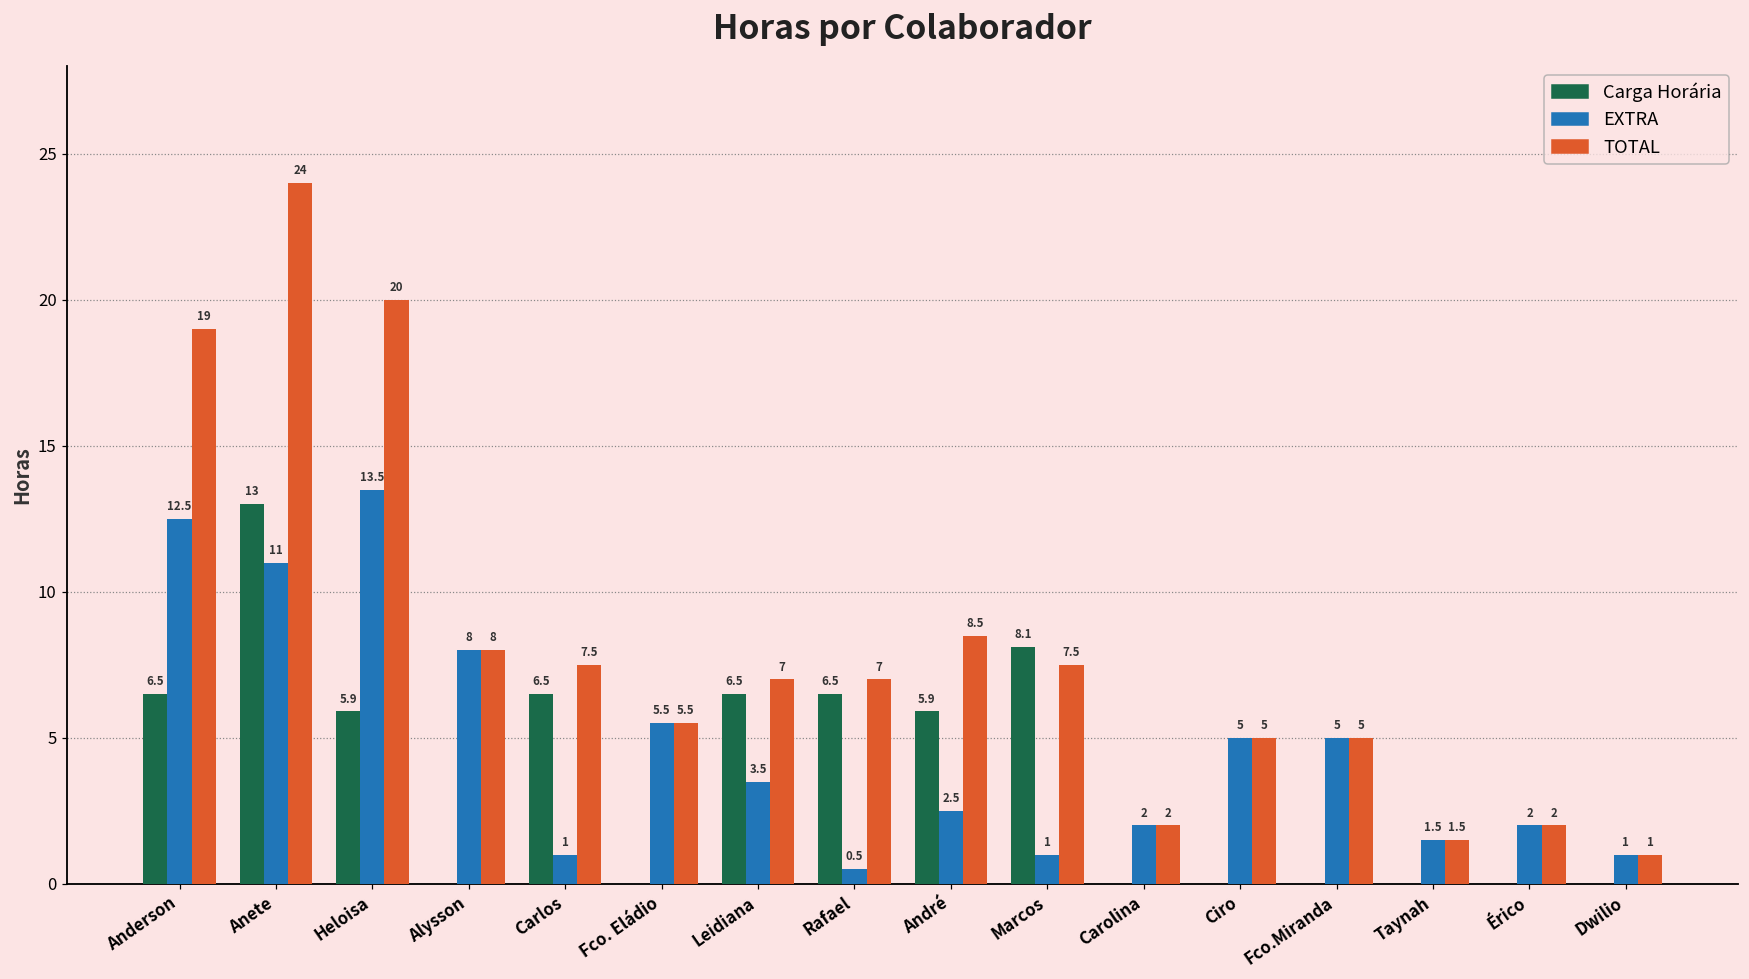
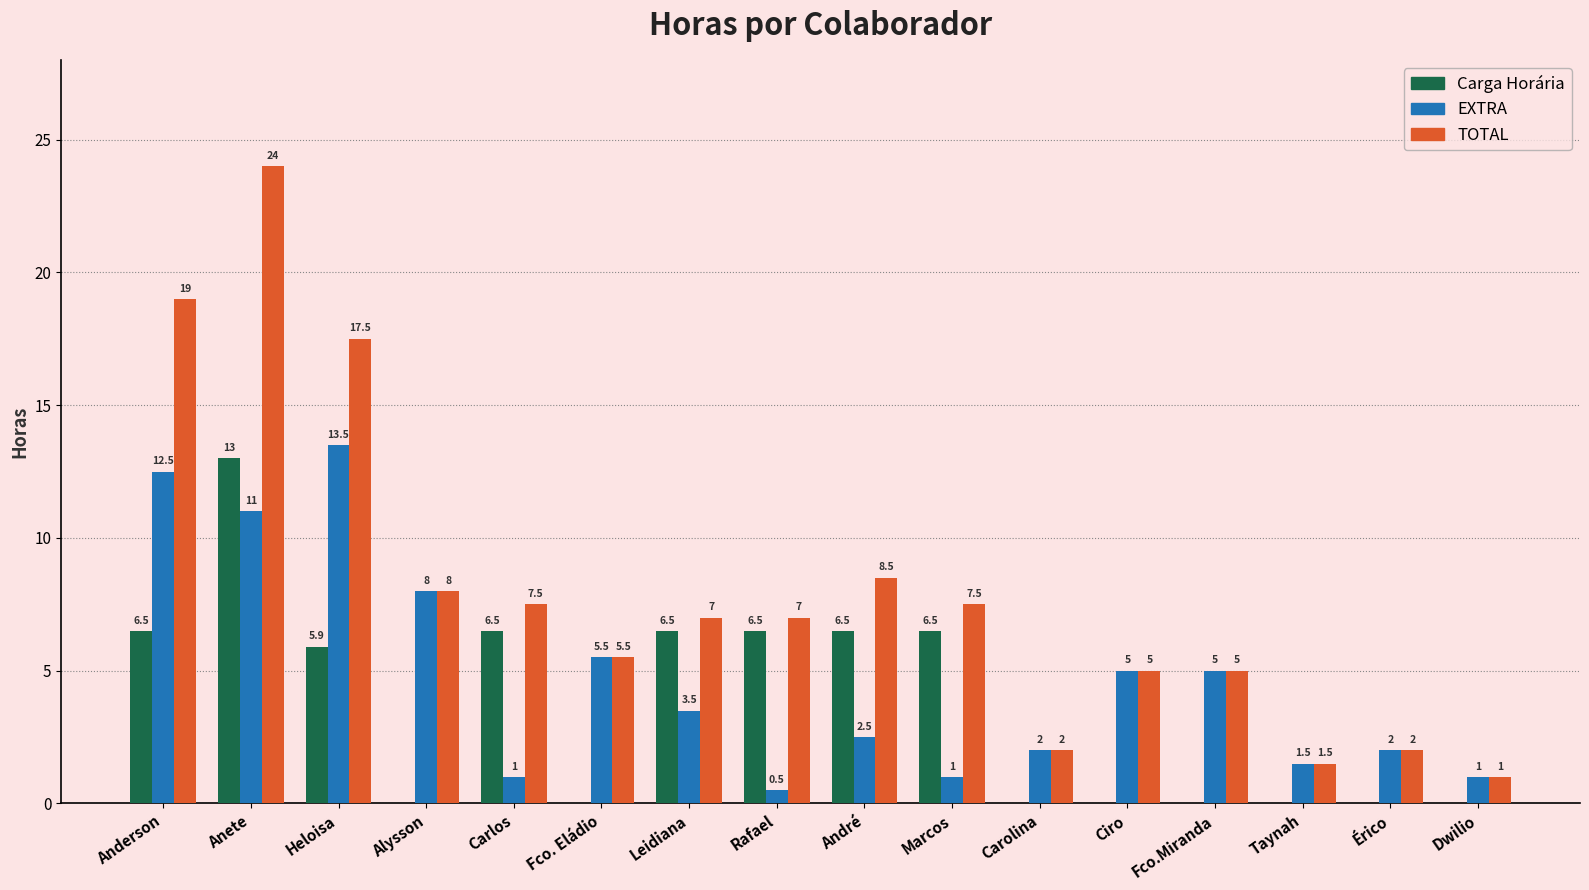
TOTAL, Heloisa: 20 -> 17.5
Carga Horária, André: 5.9 -> 6.5
Carga Horária, Marcos: 8.1 -> 6.5
